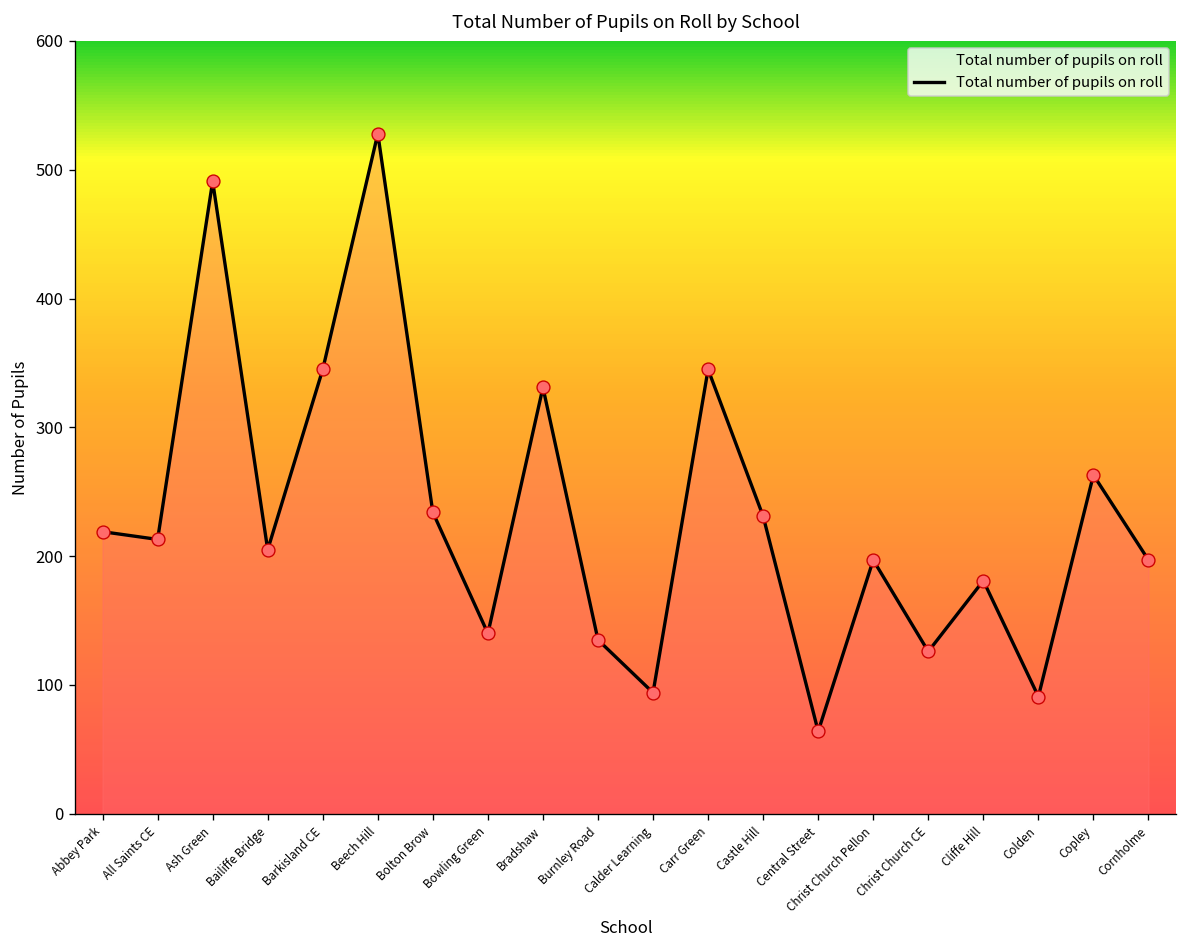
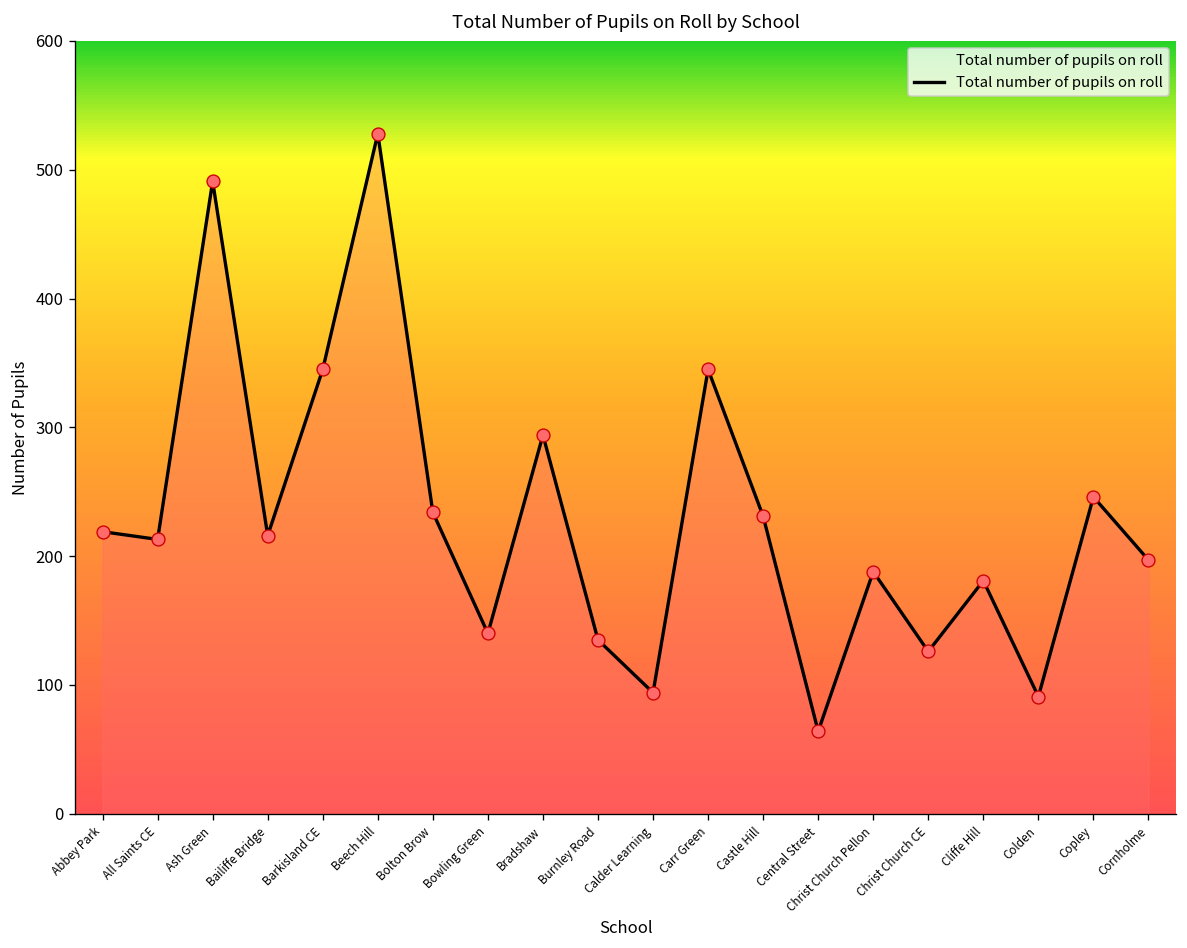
Bailiffe Bridge: 205 -> 216
Bradshaw: 331 -> 294
Christ Church Pellon: 197 -> 188
Copley: 263 -> 246
